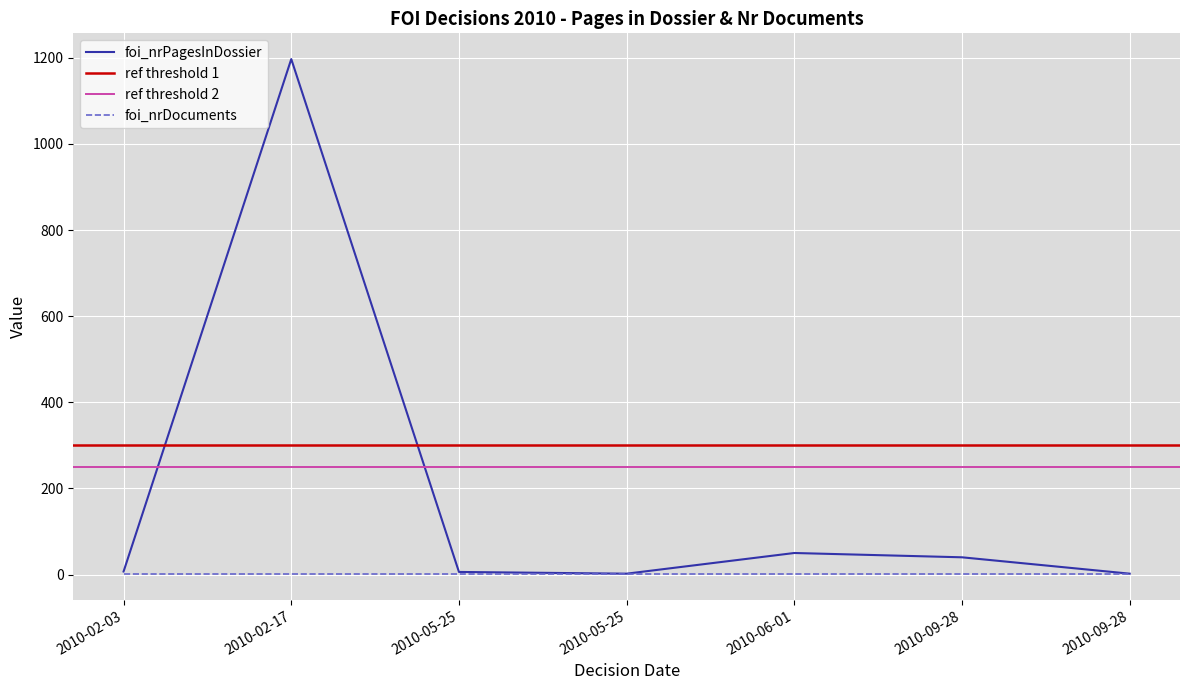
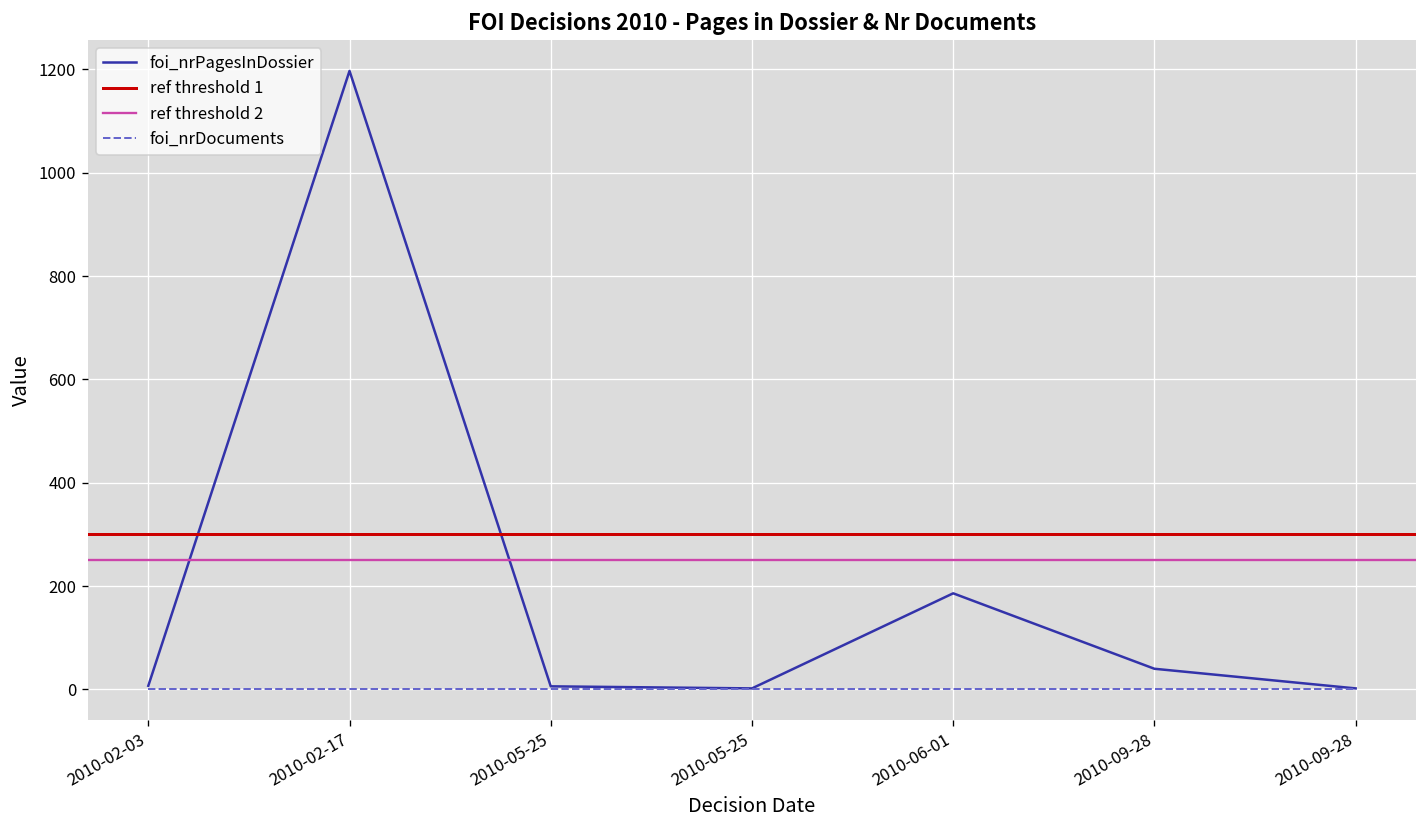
foi_nrPagesInDossier, 2010-06-01: 50 -> 190
